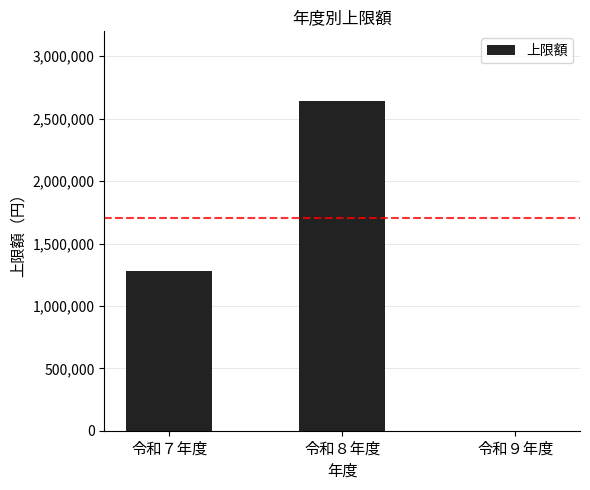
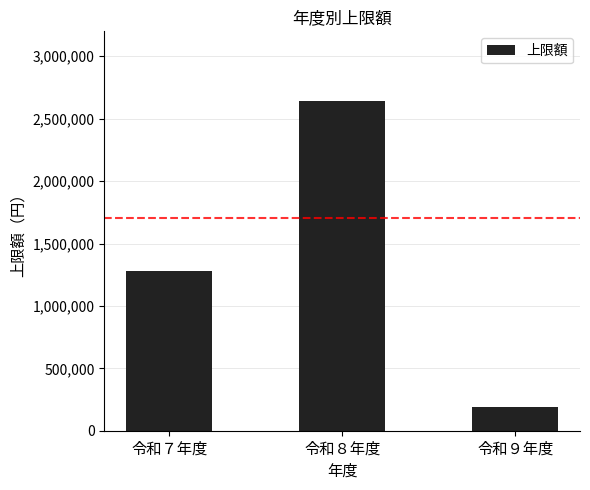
令和９年度: 0 -> 190,000
